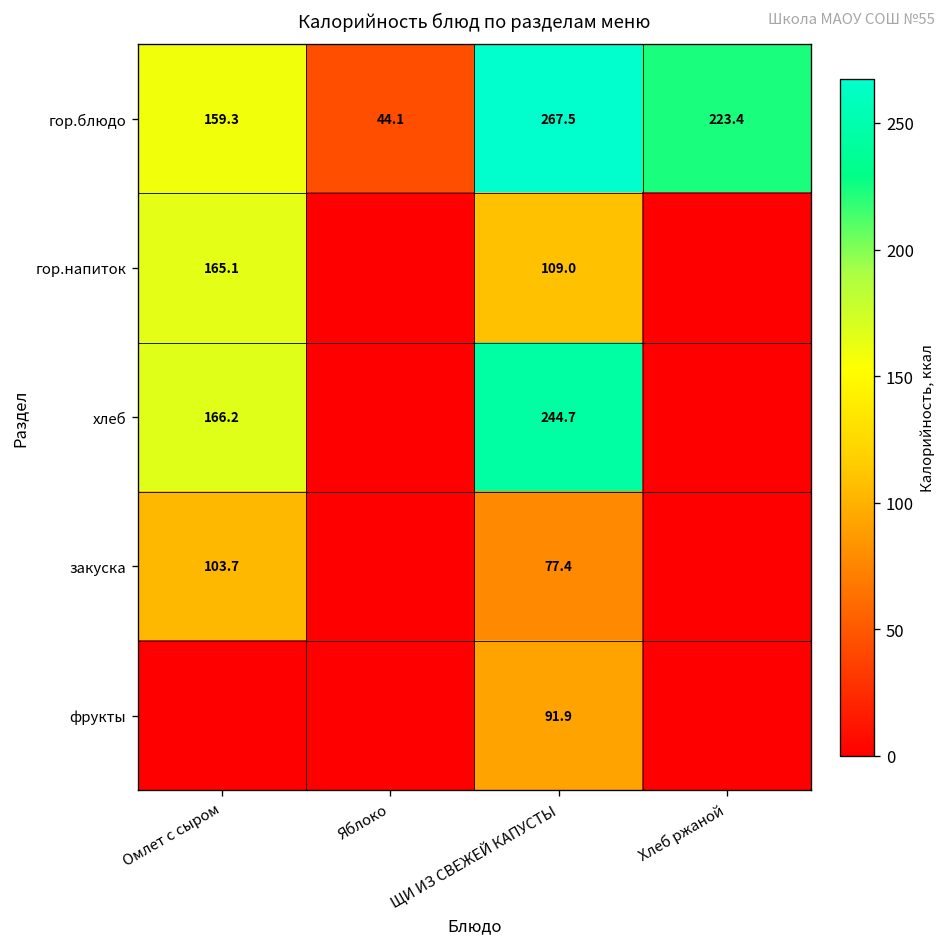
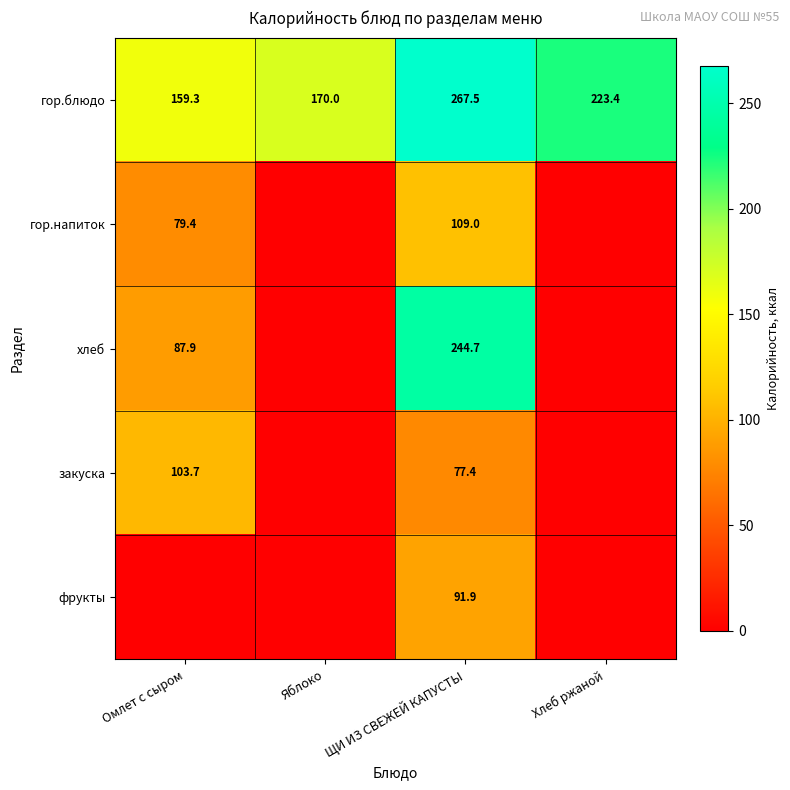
гор.блюдо, Яблоко: 44.1 -> 170.0
гор.напиток, Омлет с сыром: 165.1 -> 79.4
хлеб, Омлет с сыром: 166.2 -> 87.9
